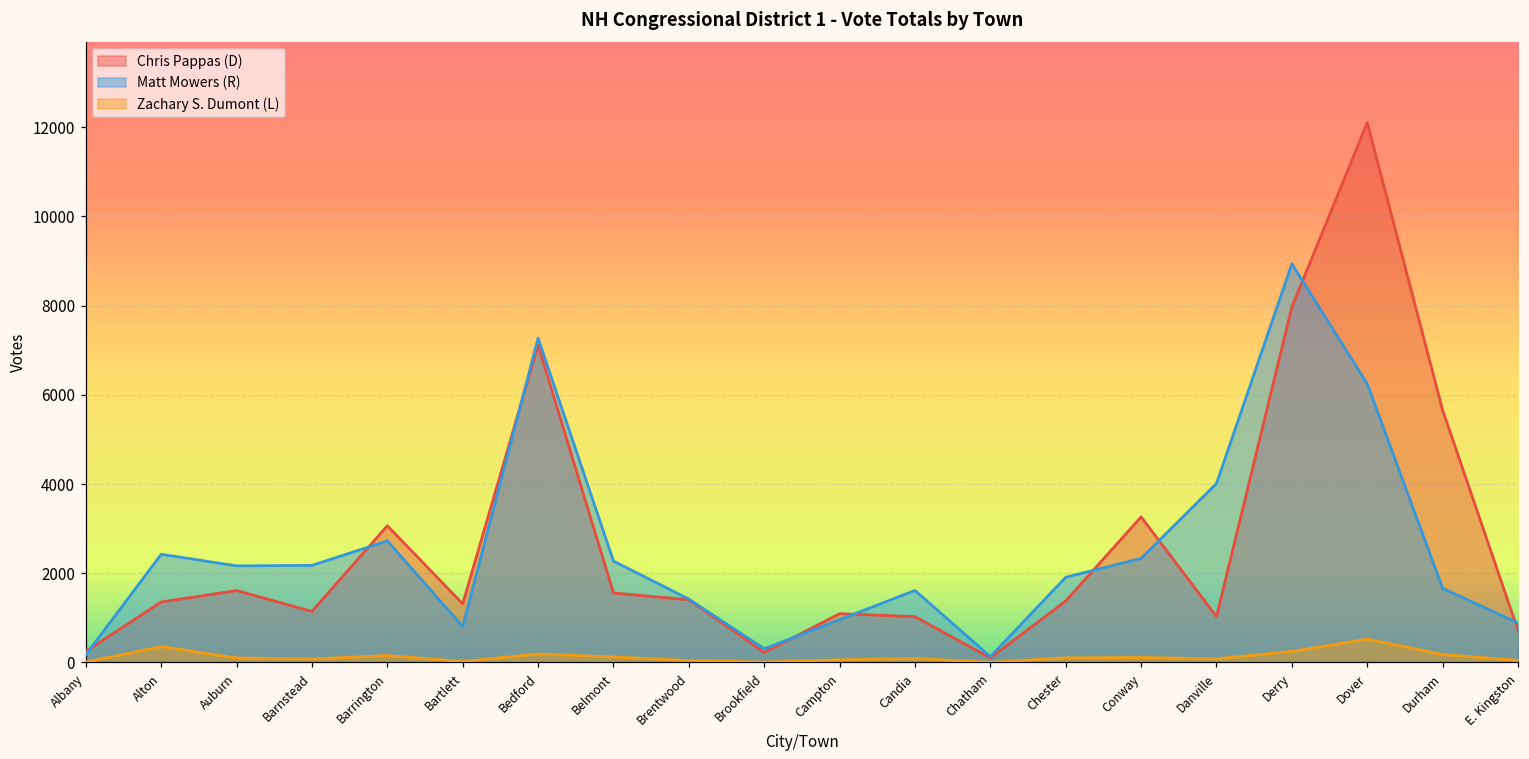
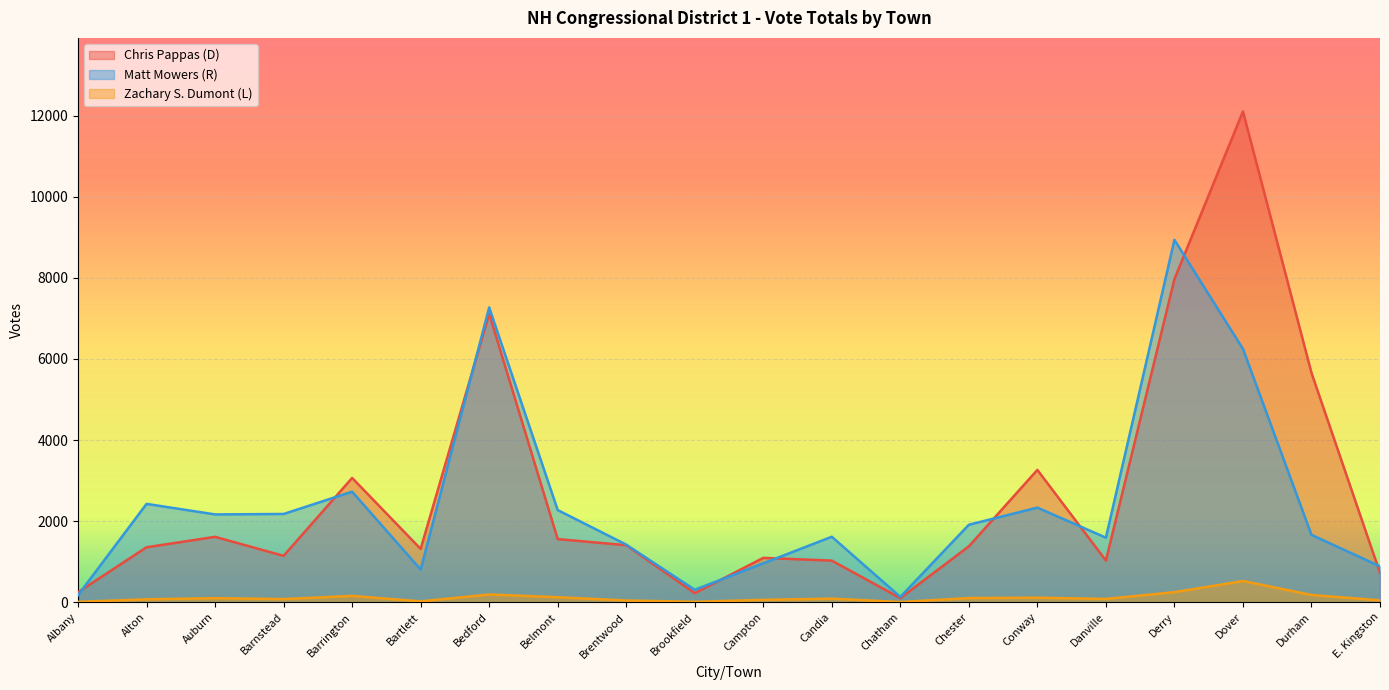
Zachary S. Dumont (L), Alton: 400 -> 100
Matt Mowers (R), Danville: 4000 -> 1600
